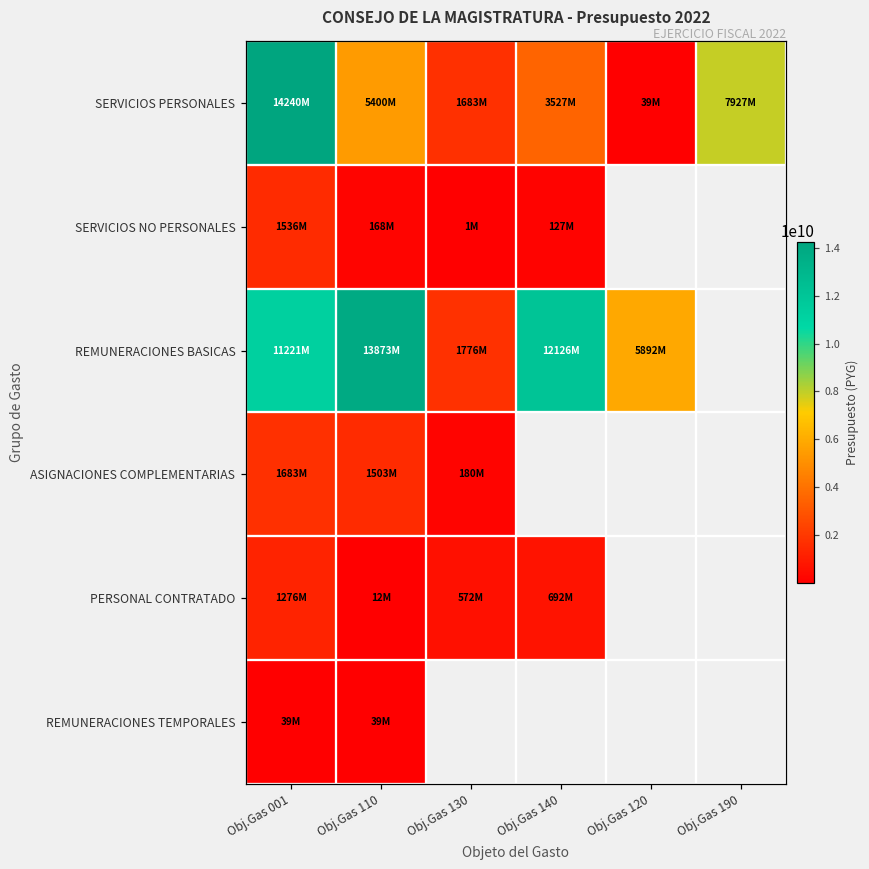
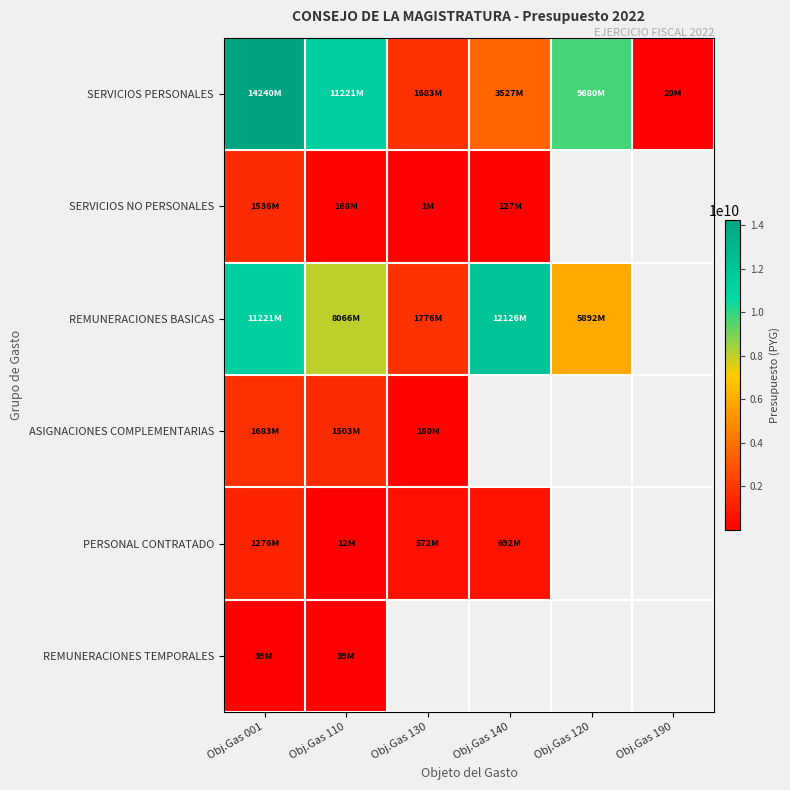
SERVICIOS PERSONALES, Obj.Gas 110: 5400M -> 11221M
SERVICIOS PERSONALES, Obj.Gas 120: 39M -> 9680M
SERVICIOS PERSONALES, Obj.Gas 190: 7927M -> 20M
REMUNERACIONES BASICAS, Obj.Gas 110: 13873M -> 8066M
